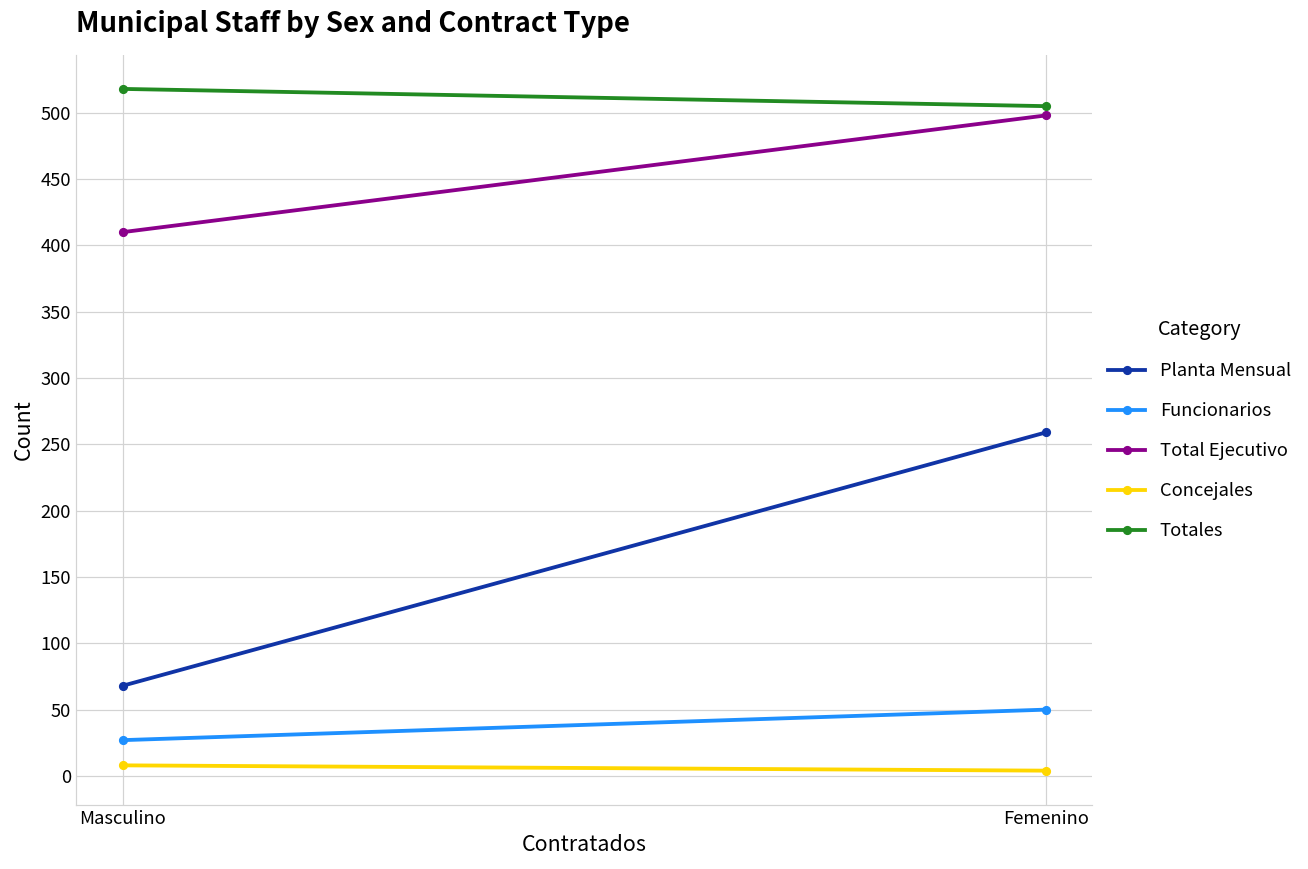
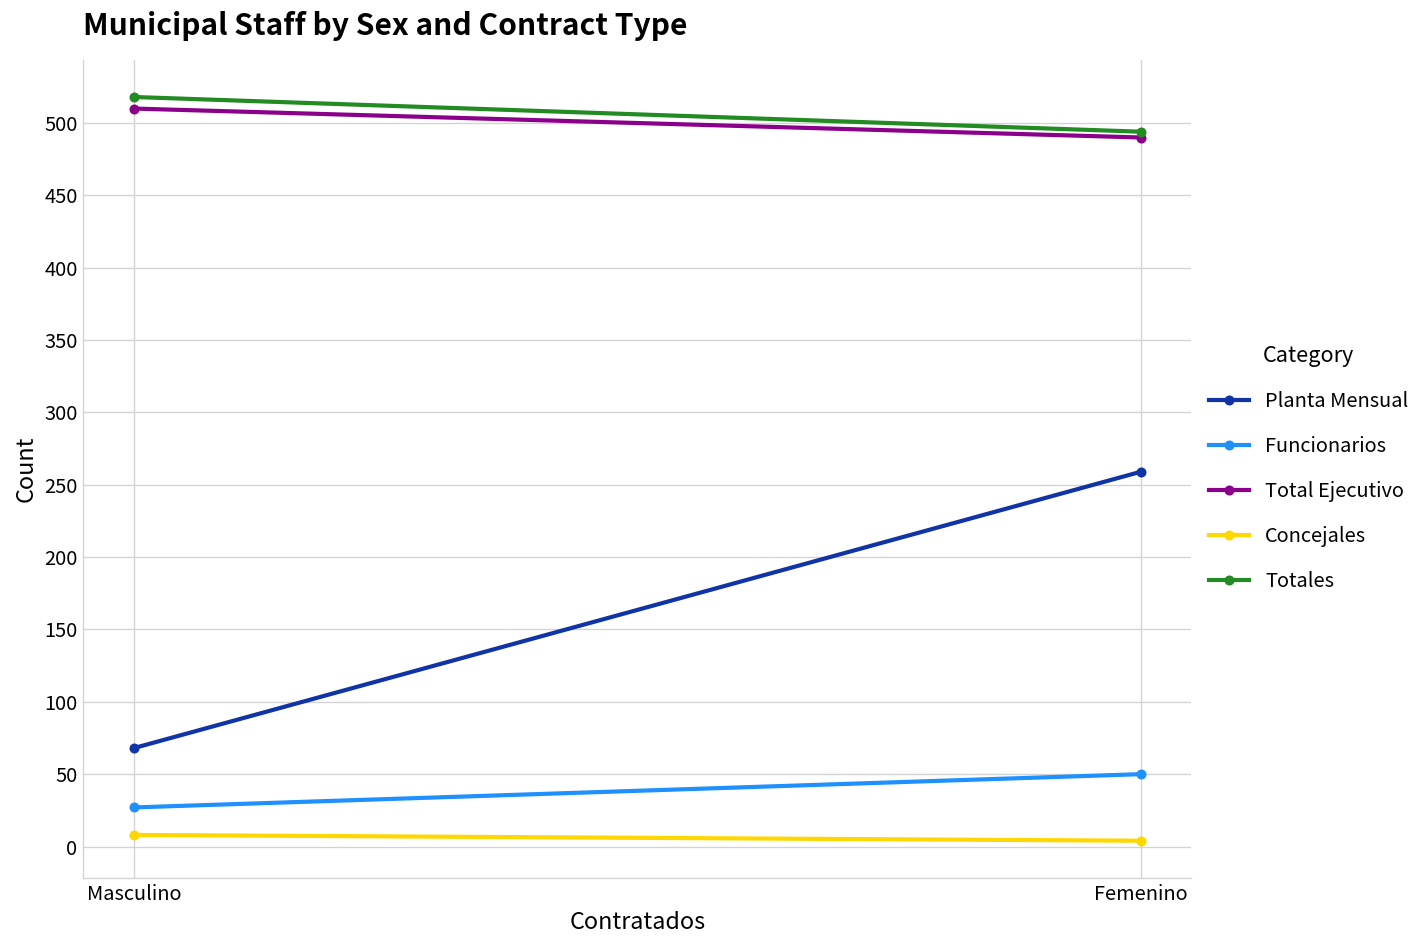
Total Ejecutivo, Masculino: 410 -> 510
Total Ejecutivo, Femenino: 498 -> 490
Totales, Femenino: 505 -> 494
